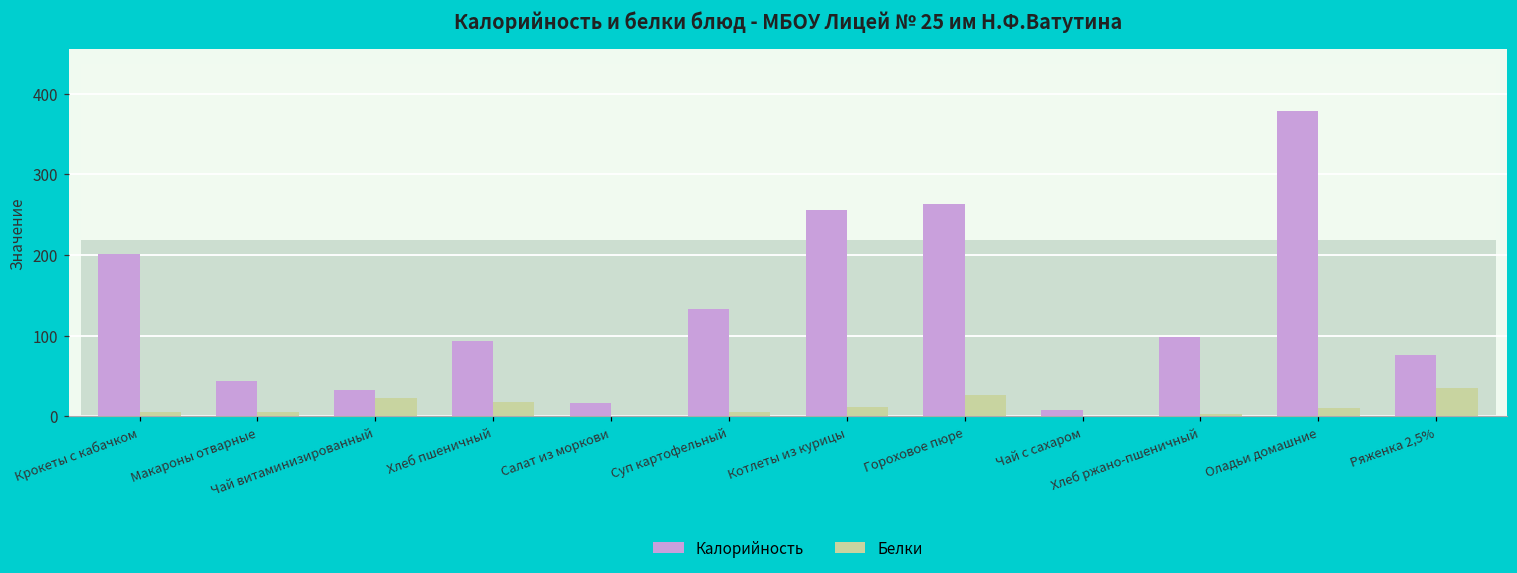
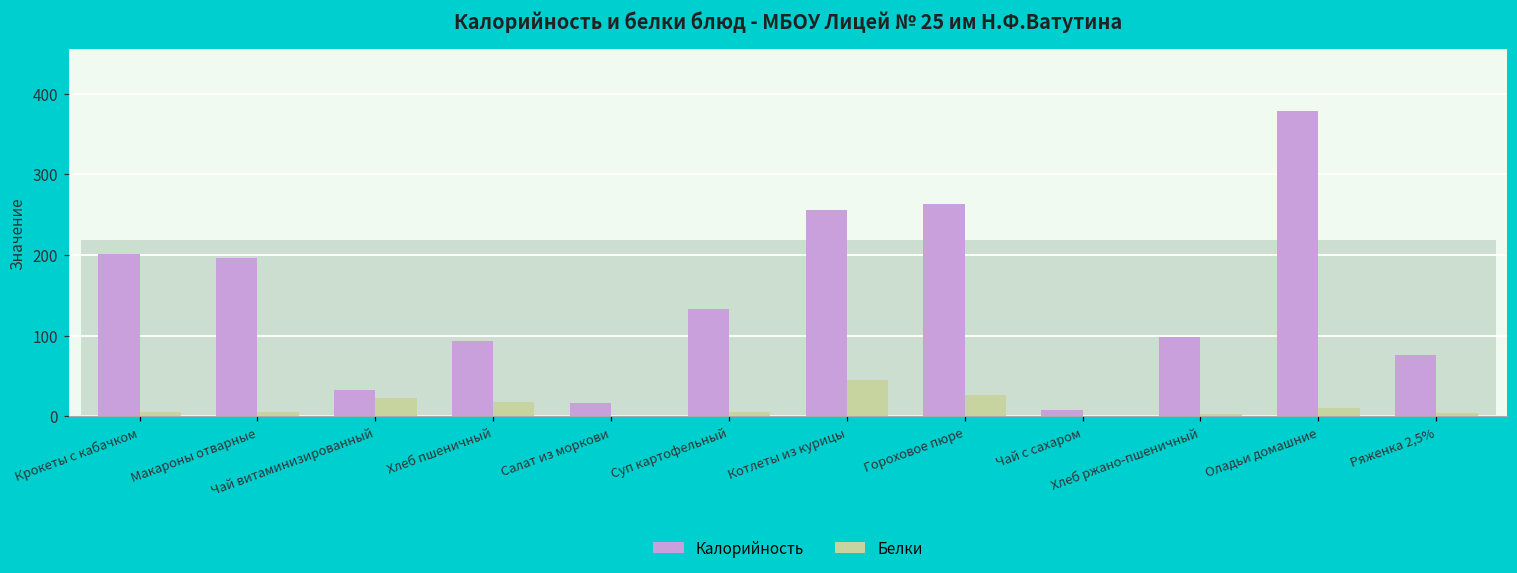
Калорийность, Макароны отварные: 40 -> 200
Белки, Котлеты из курицы: 10 -> 40
Белки, Ряженка 2,5%: 30 -> 0
